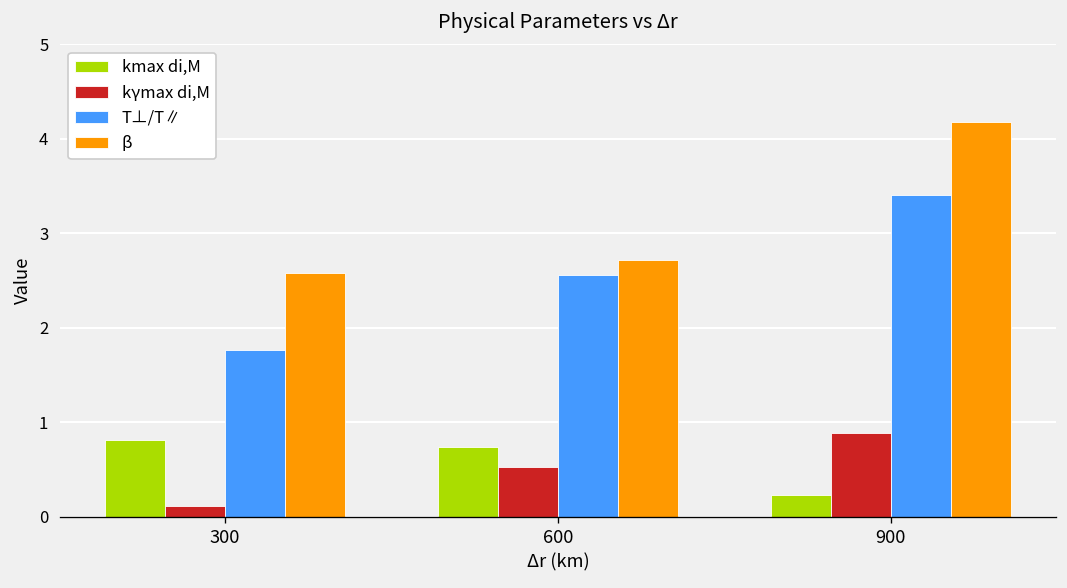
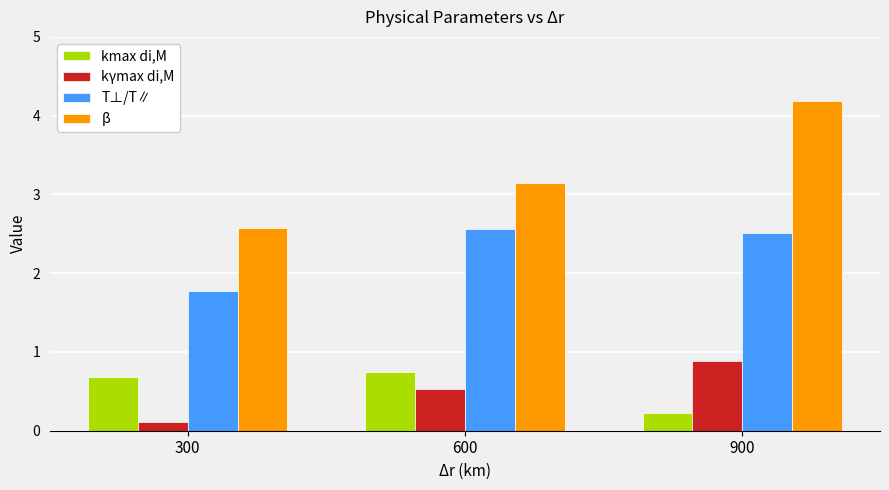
kmax di,M, 300: 0.8 -> 0.7
β, 600: 2.7 -> 3.2
T⊥/T∥, 900: 3.4 -> 2.5
